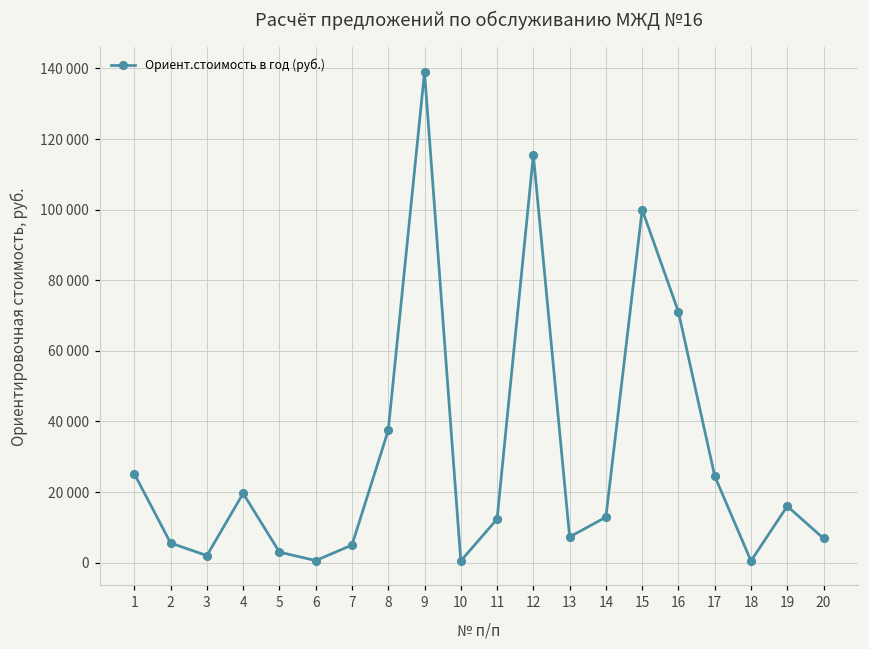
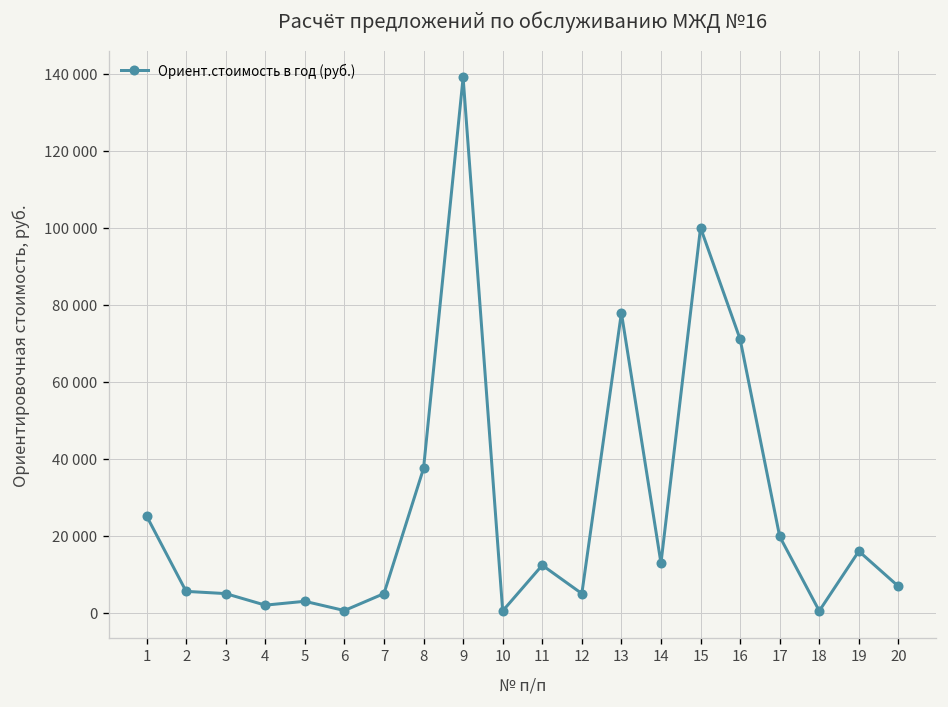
3: 2000 -> 5000
4: 20000 -> 2000
12: 116000 -> 5000
13: 7000 -> 78000
17: 25000 -> 20000
